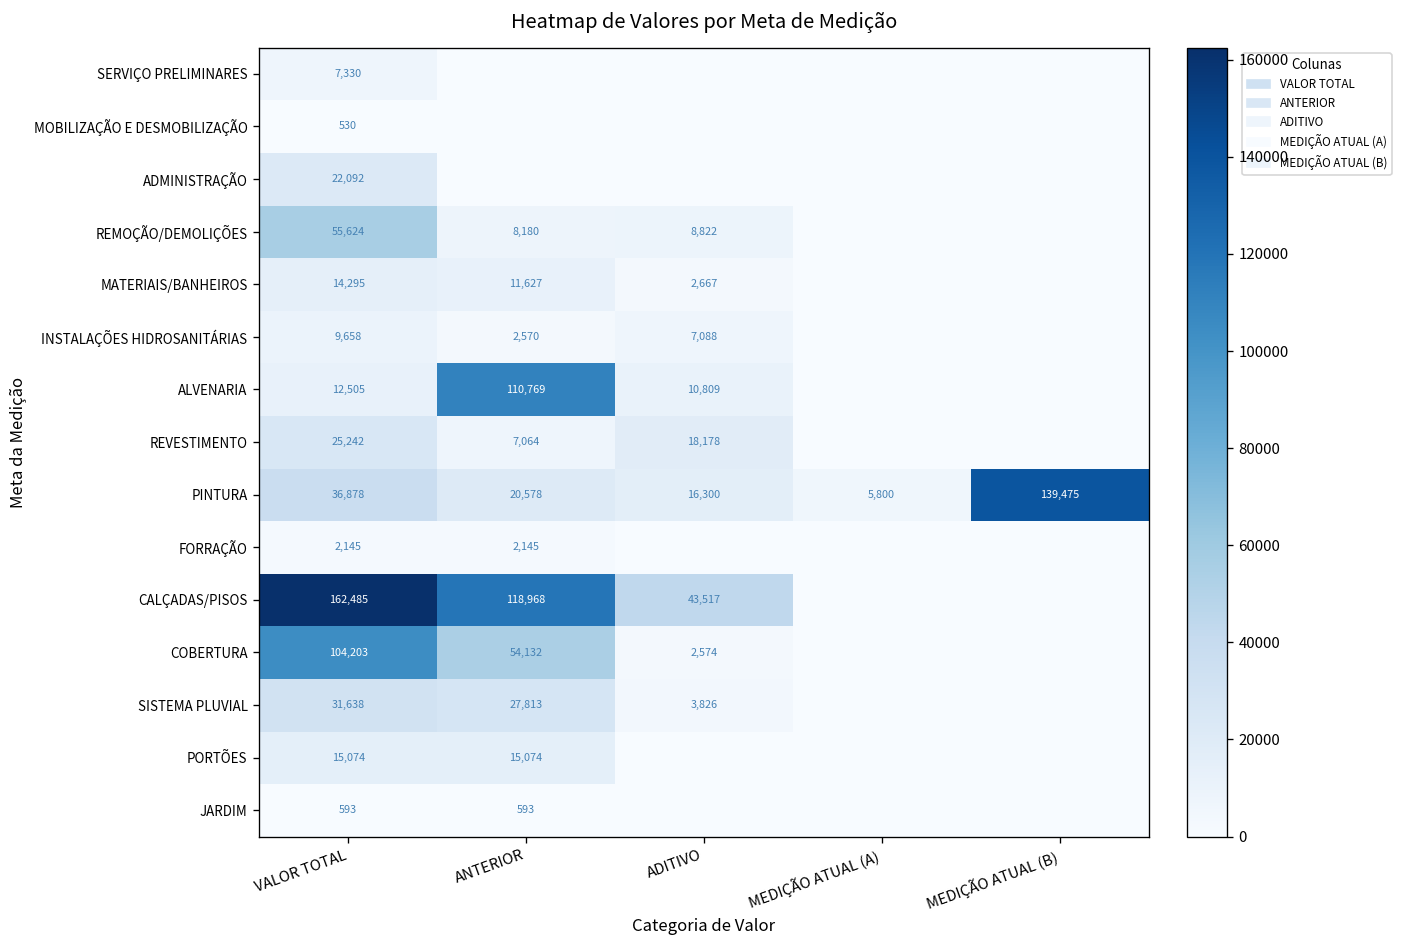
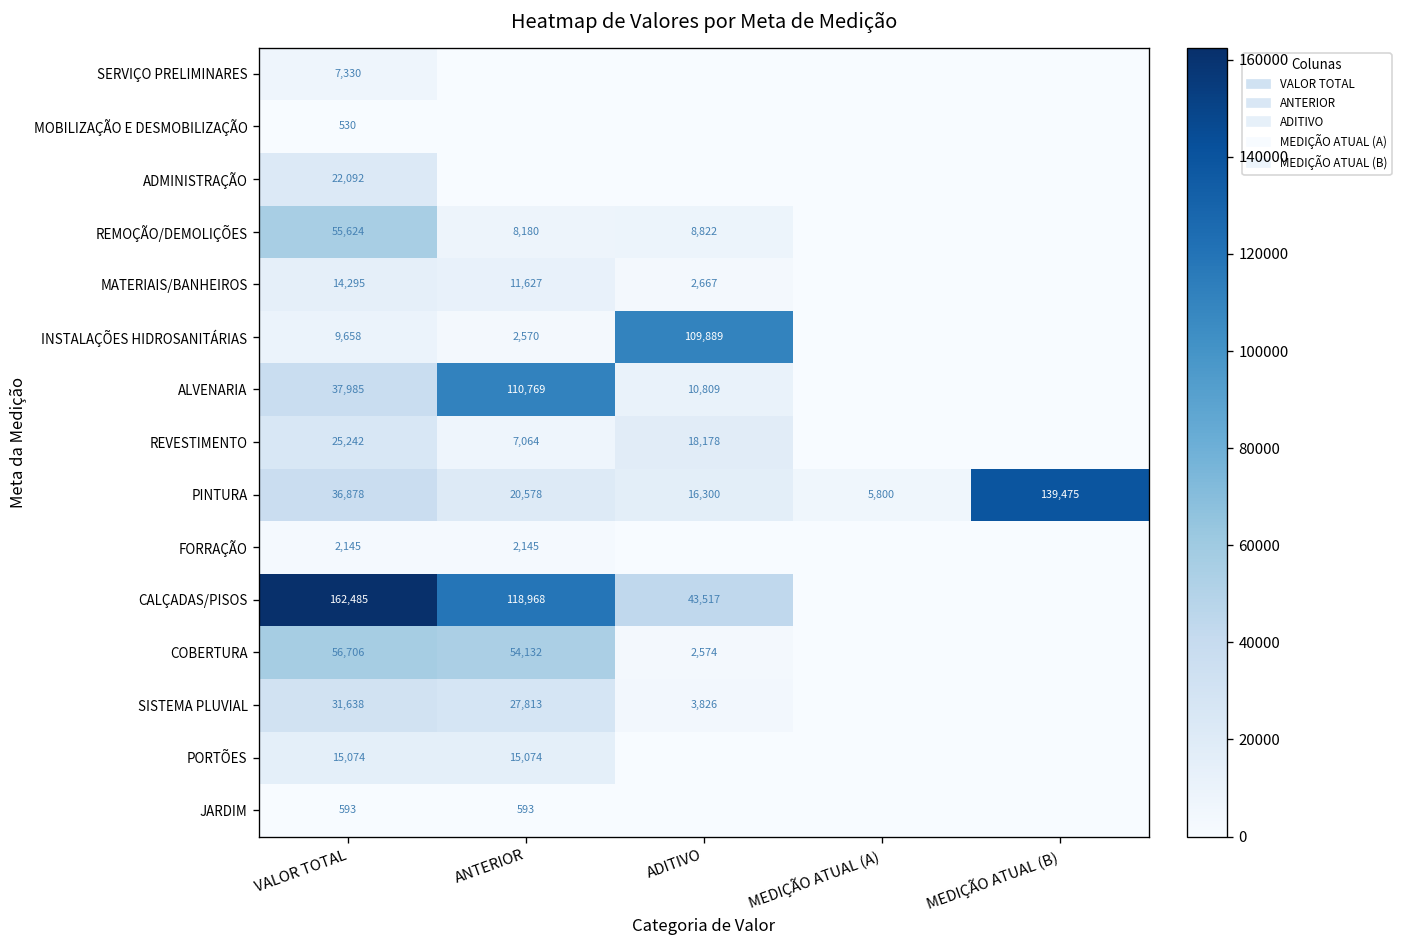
INSTALAÇÕES HIDROSANITÁRIAS, ADITIVO: 7,088 -> 109,889
ALVENARIA, VALOR TOTAL: 12,505 -> 37,985
COBERTURA, VALOR TOTAL: 104,203 -> 56,706
